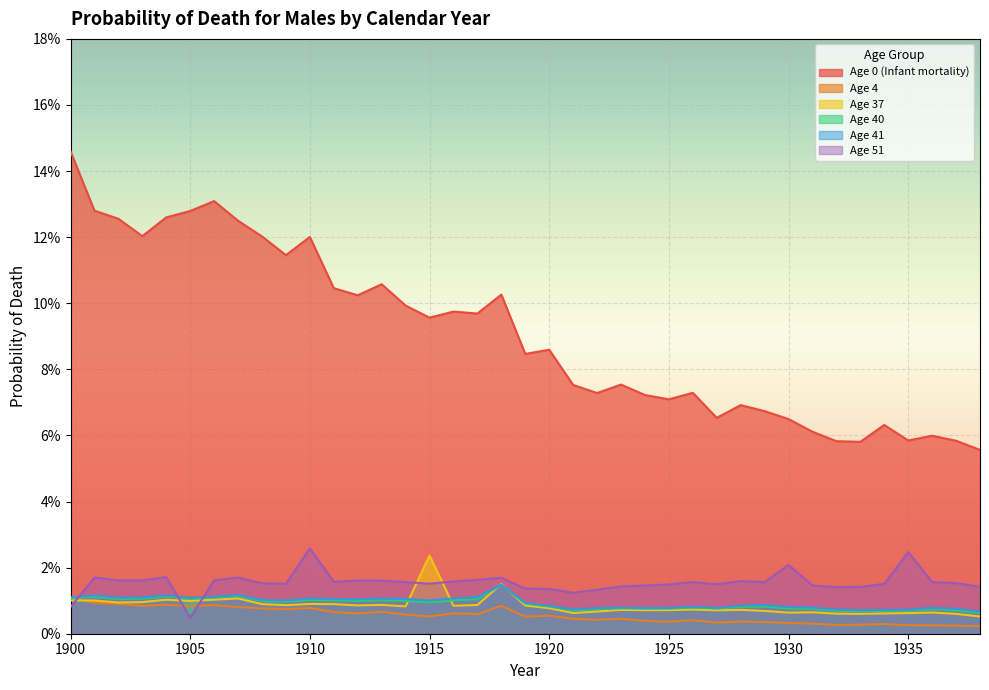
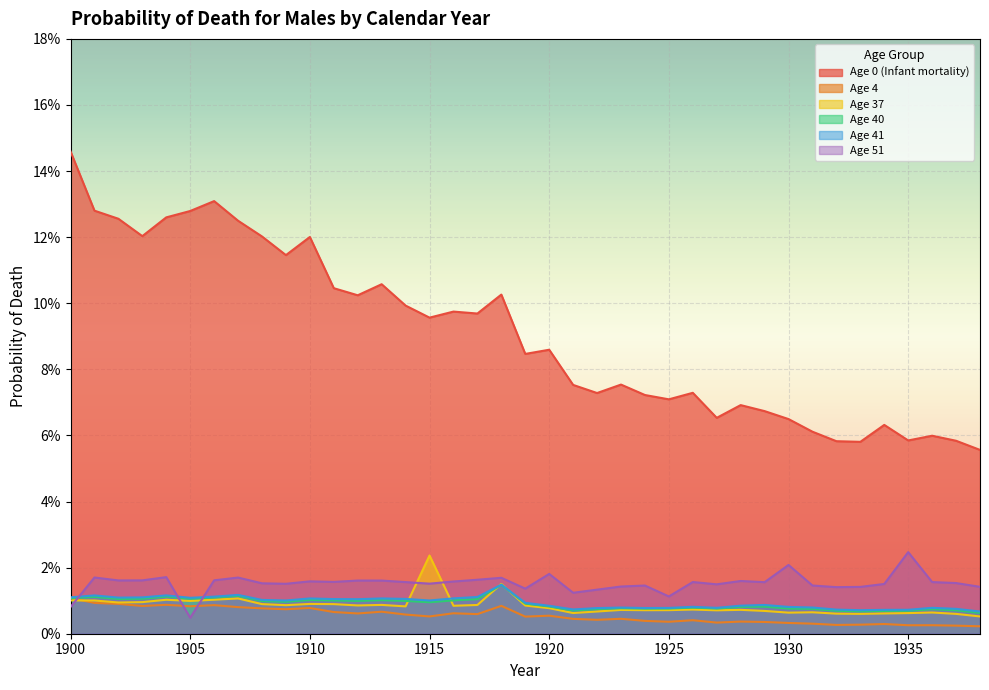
Age 51, 1910: 2.6% -> 1.6%
Age 51, 1920: 1.4% -> 1.8%
Age 51, 1925: 1.5% -> 1.1%
